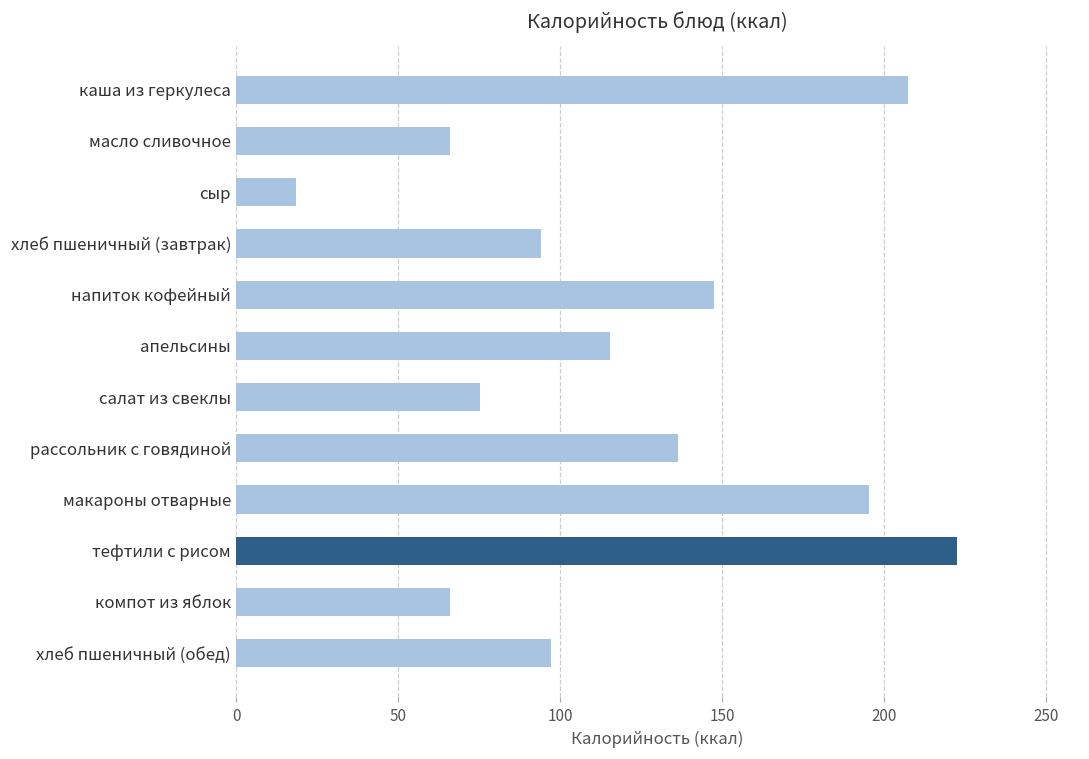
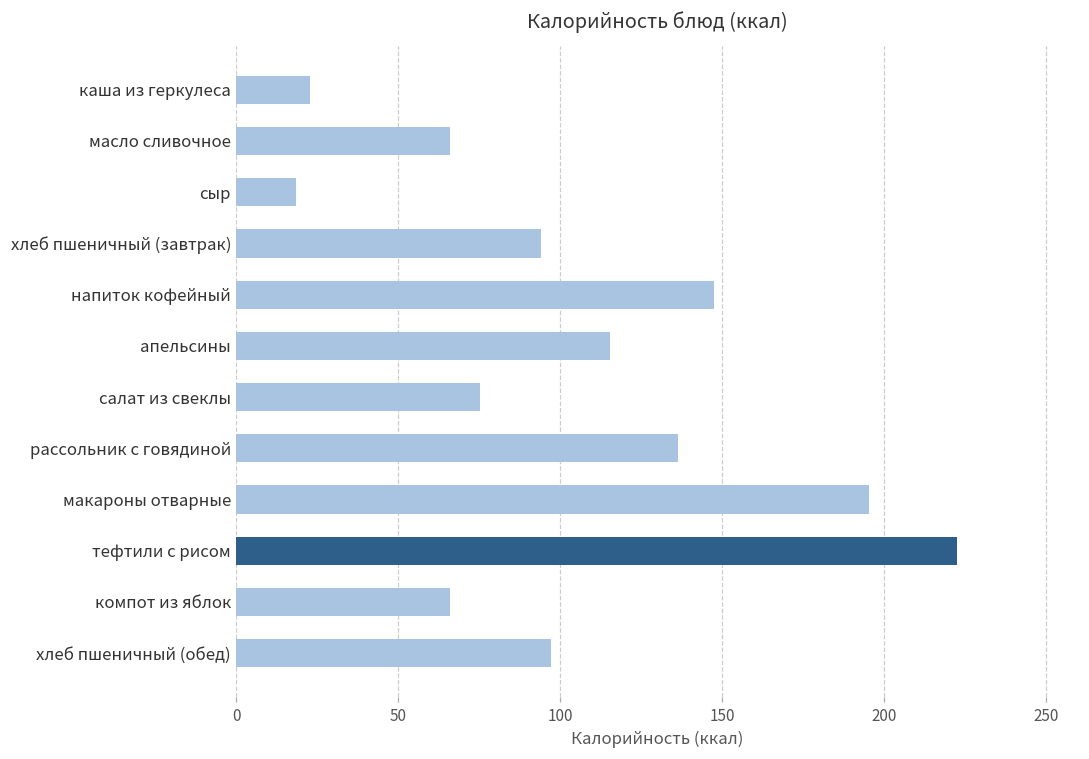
каша из геркулеса: 207 -> 23
